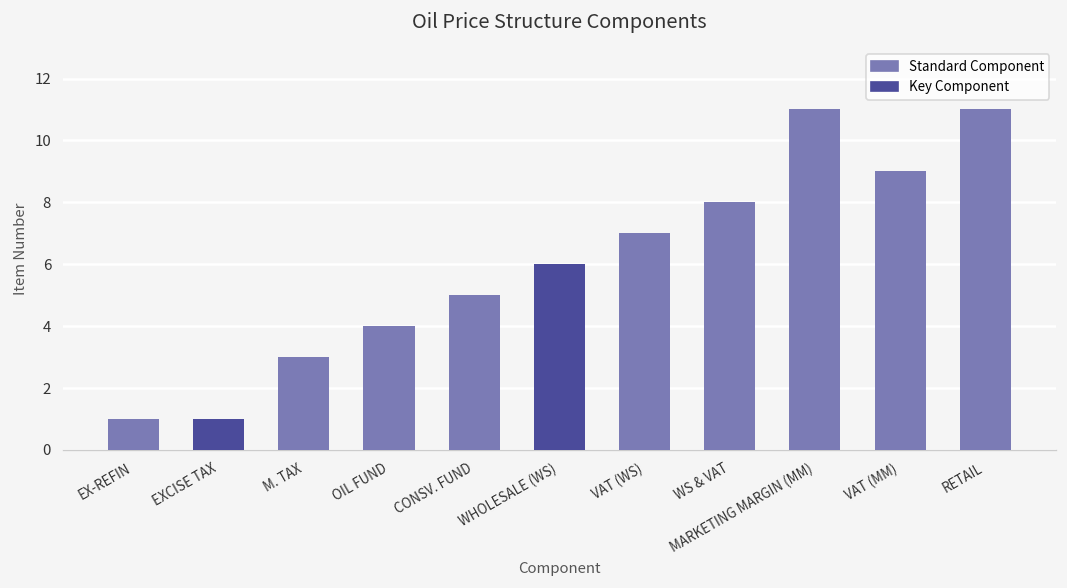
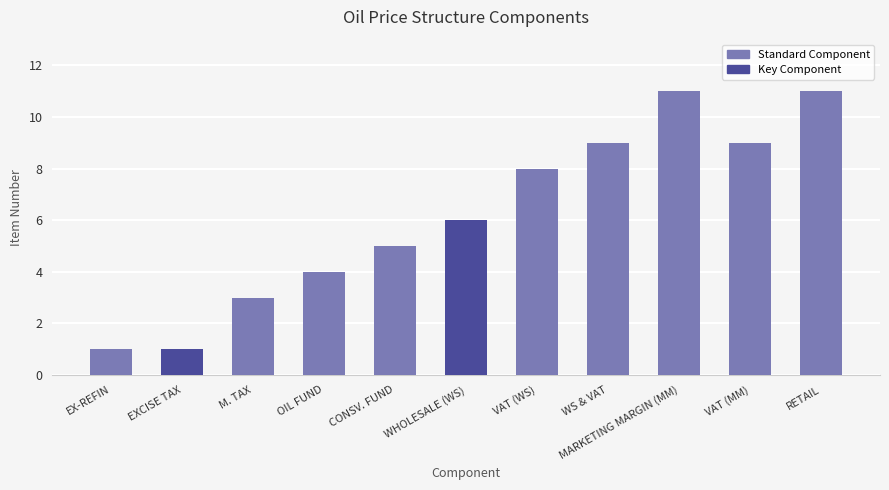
VAT (WS): 7 -> 8
WS & VAT: 8 -> 9
